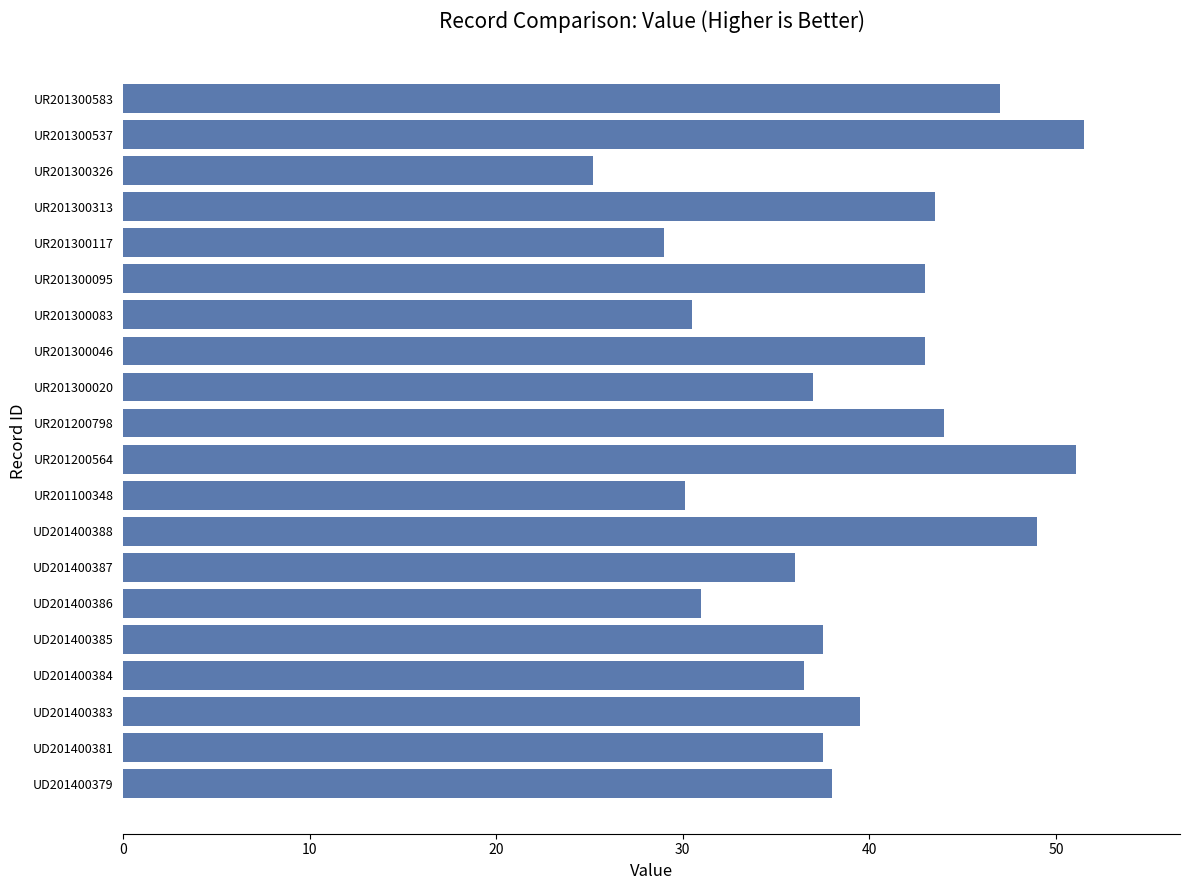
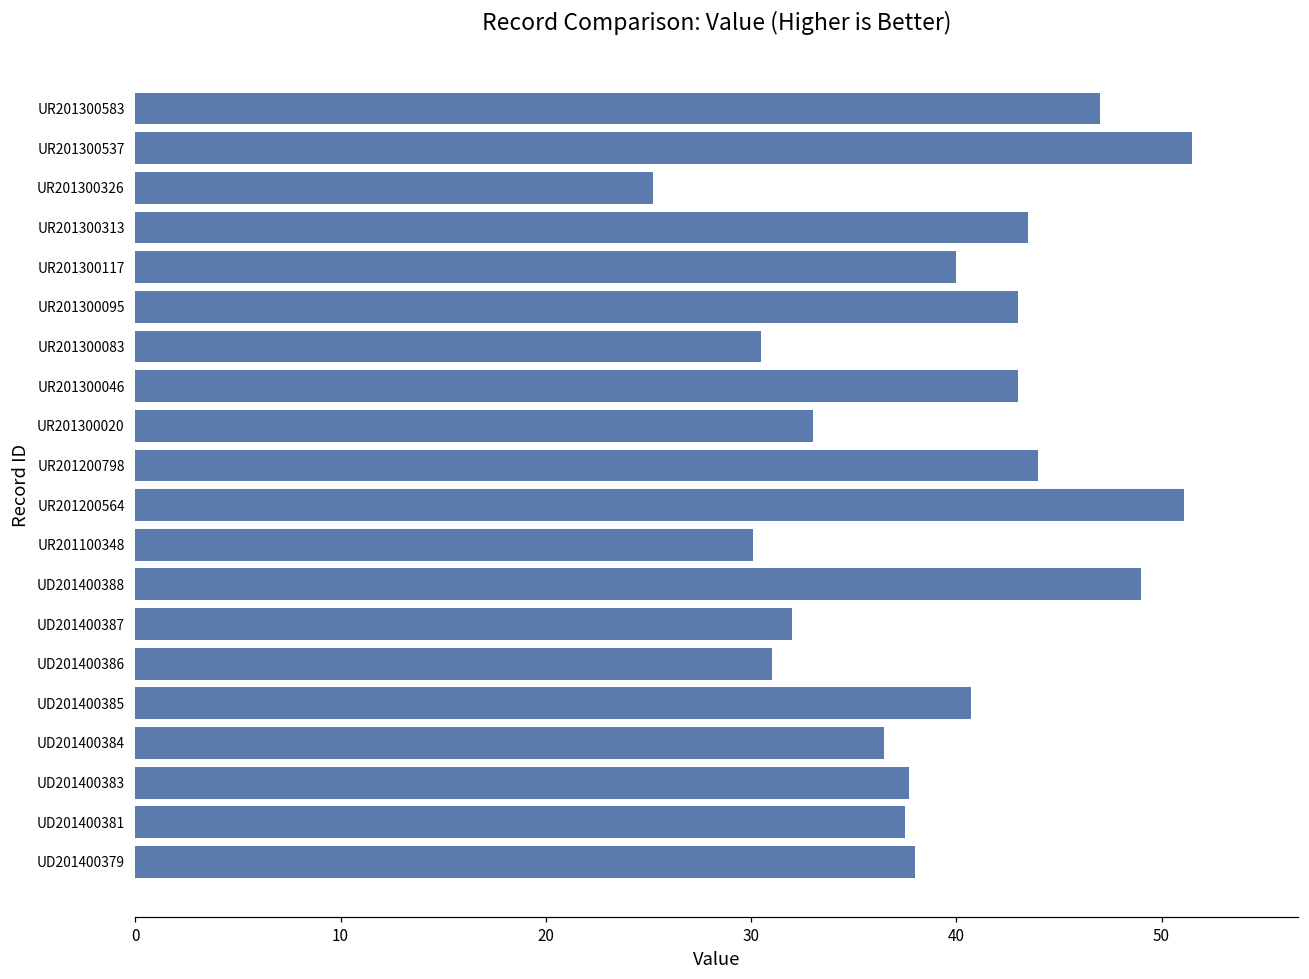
UR201300117: 29 -> 40
UR201300020: 37 -> 33
UD201400387: 36 -> 32
UD201400385: 37.5 -> 40.7
UD201400383: 39.5 -> 37.7
